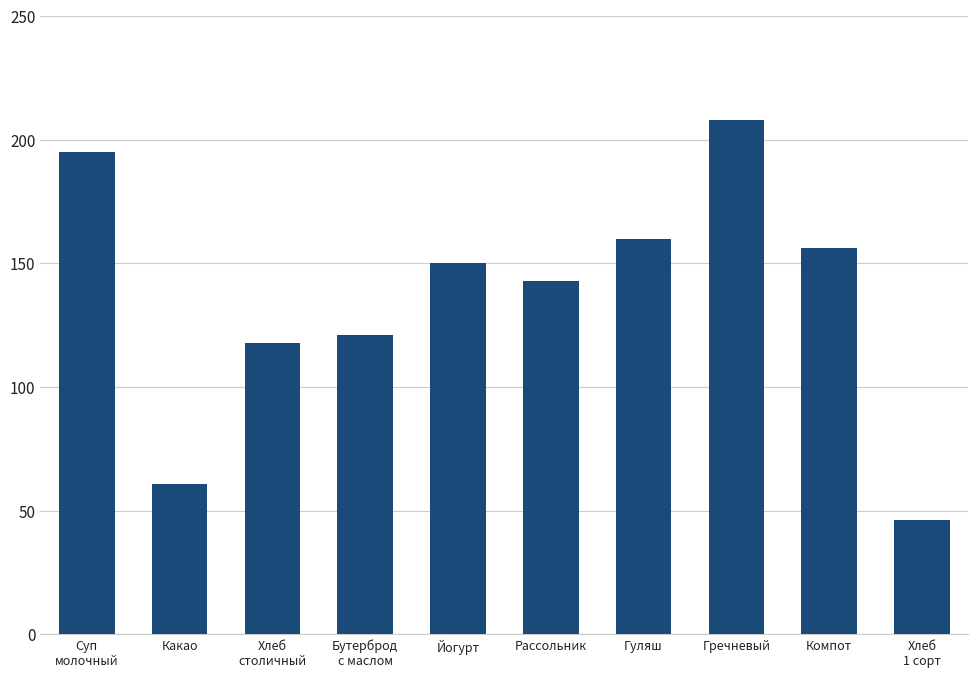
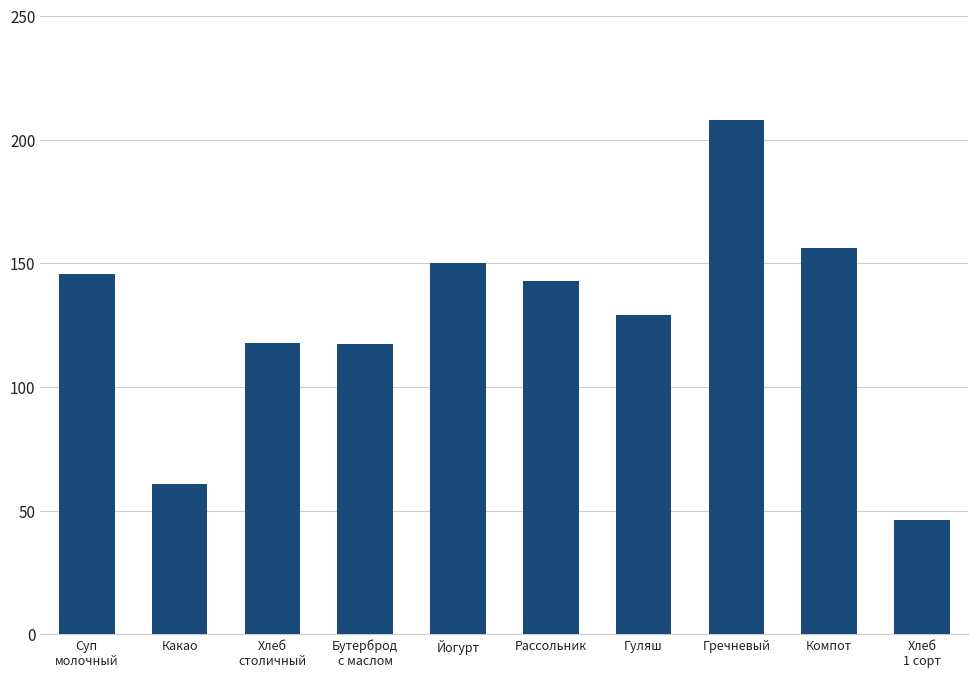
Суп молочный: 195 -> 146
Бутерброд с маслом: 121 -> 117
Гуляш: 160 -> 129
